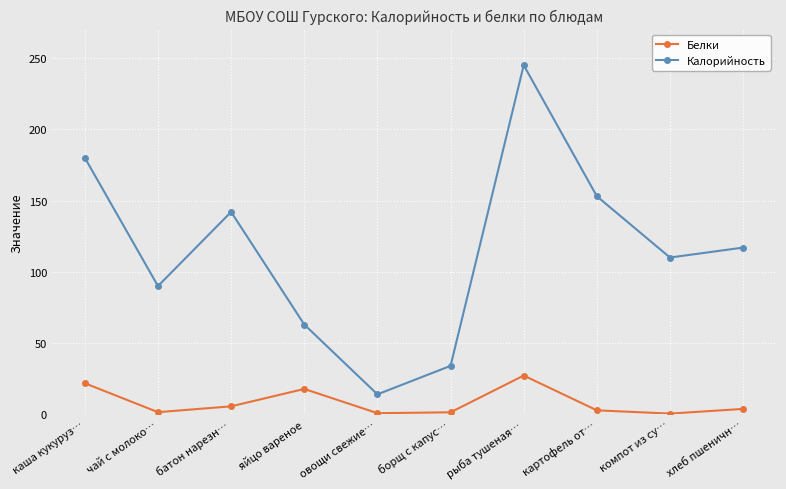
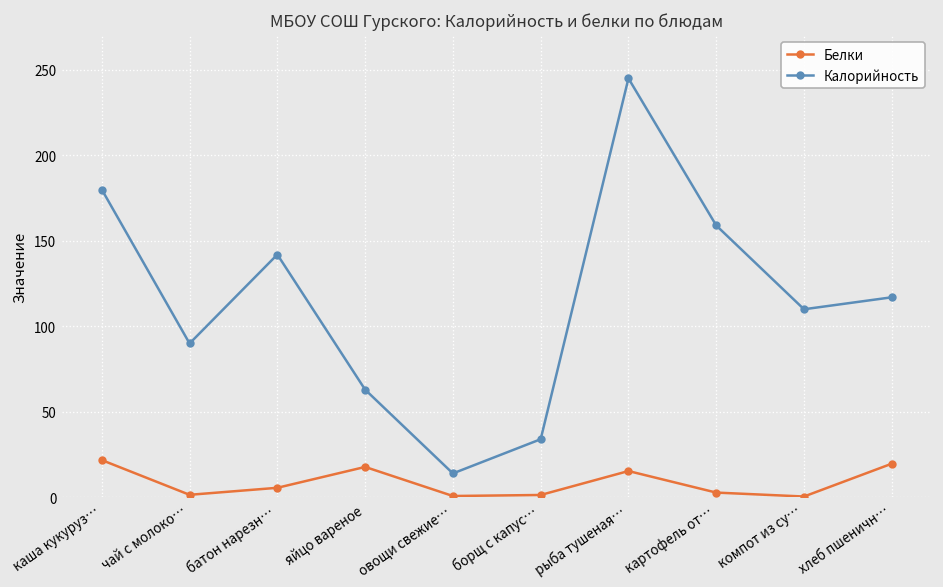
Белки, рыба тушеная…: 27 -> 15
Калорийность, картофель от…: 153 -> 159
Белки, хлеб пшеничн…: 4 -> 20
